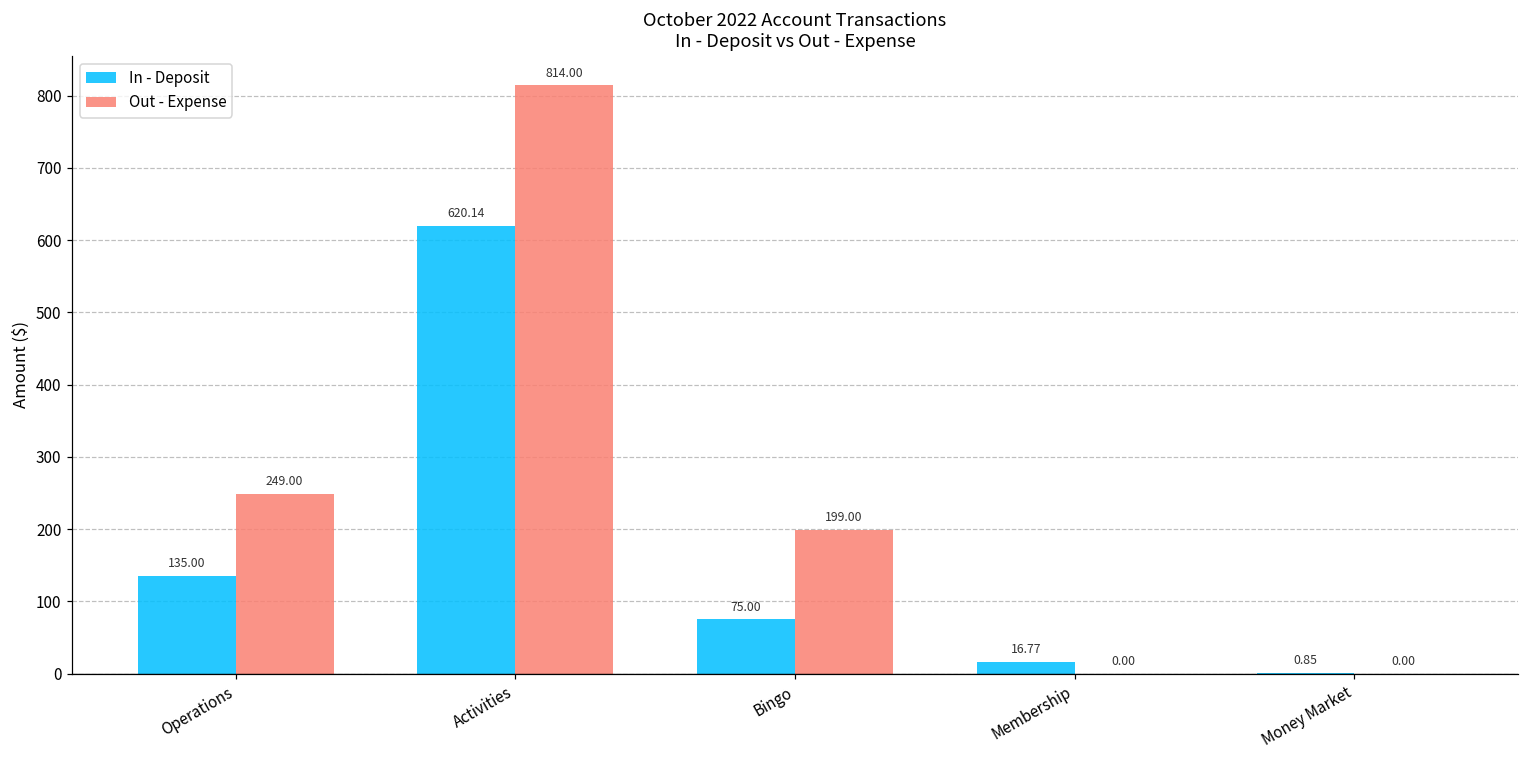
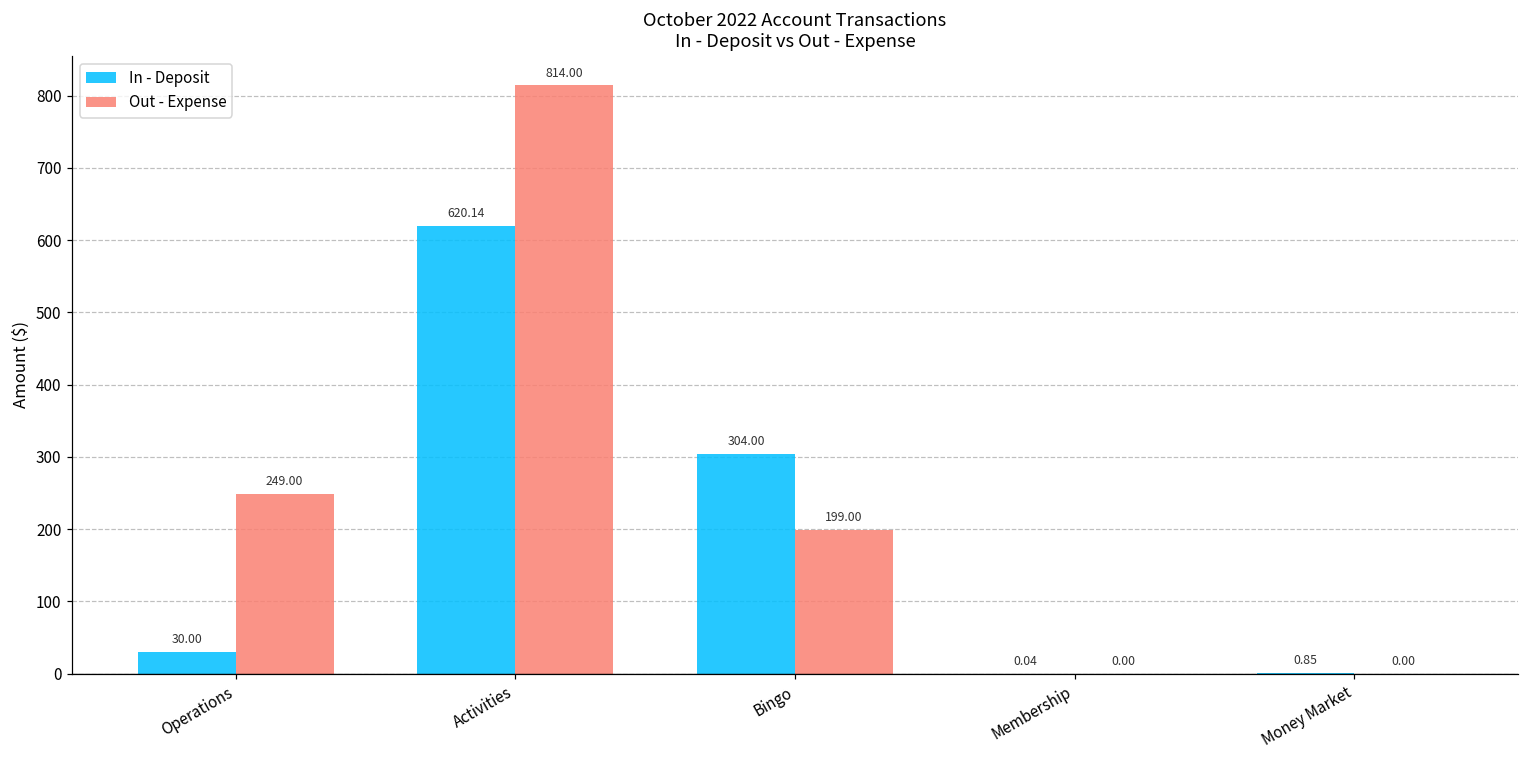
In - Deposit, Operations: 135.00 -> 30.00
In - Deposit, Bingo: 75.00 -> 304.00
In - Deposit, Membership: 16.77 -> 0.04
